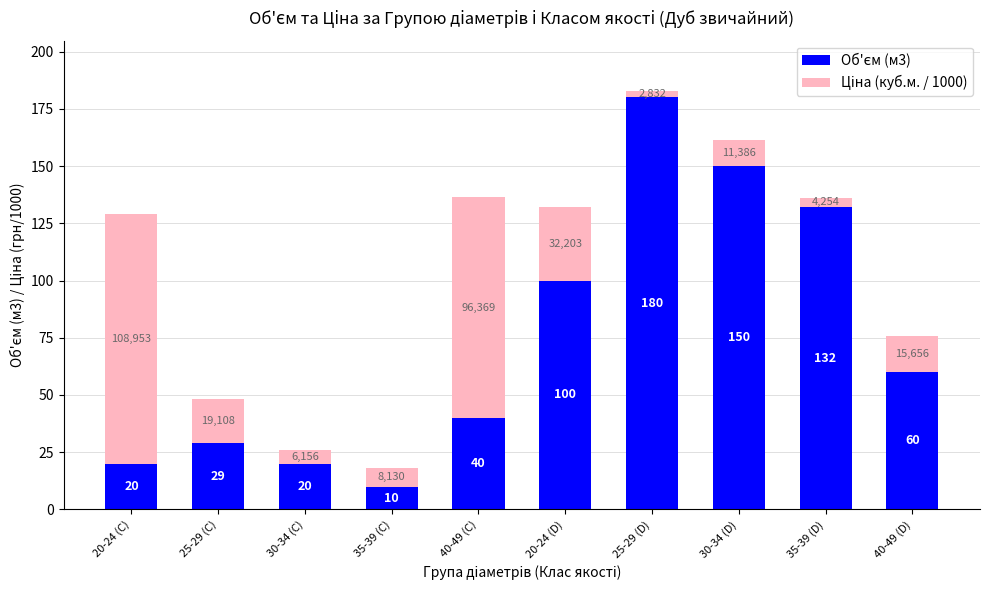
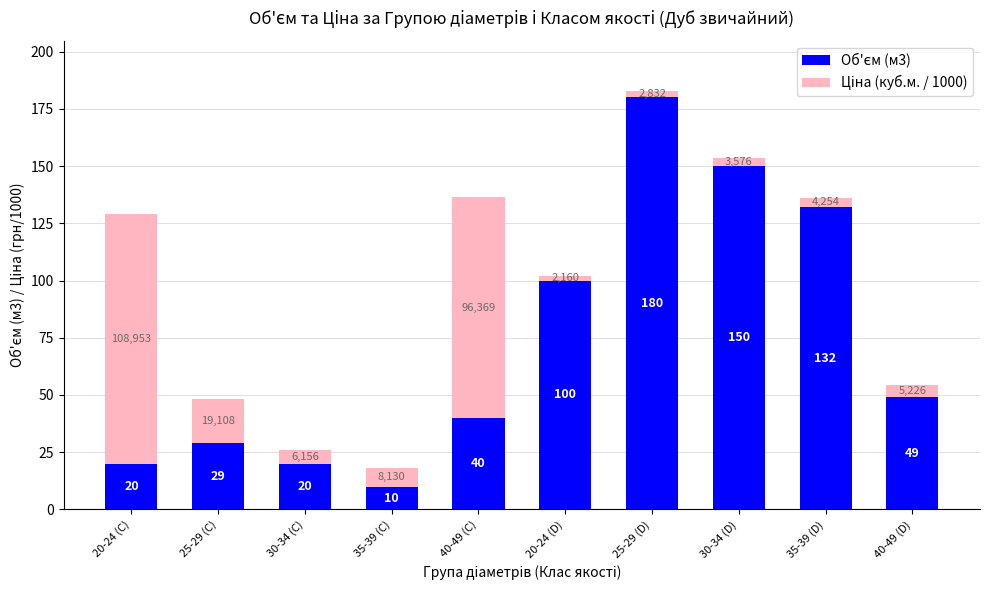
Ціна (куб.м. / 1000), 20-24 (D): 32,203 -> 2,160
Ціна (куб.м. / 1000), 30-34 (D): 11,386 -> 3,576
Об'єм (м3), 40-49 (D): 60 -> 49
Ціна (куб.м. / 1000), 40-49 (D): 15,656 -> 5,226
